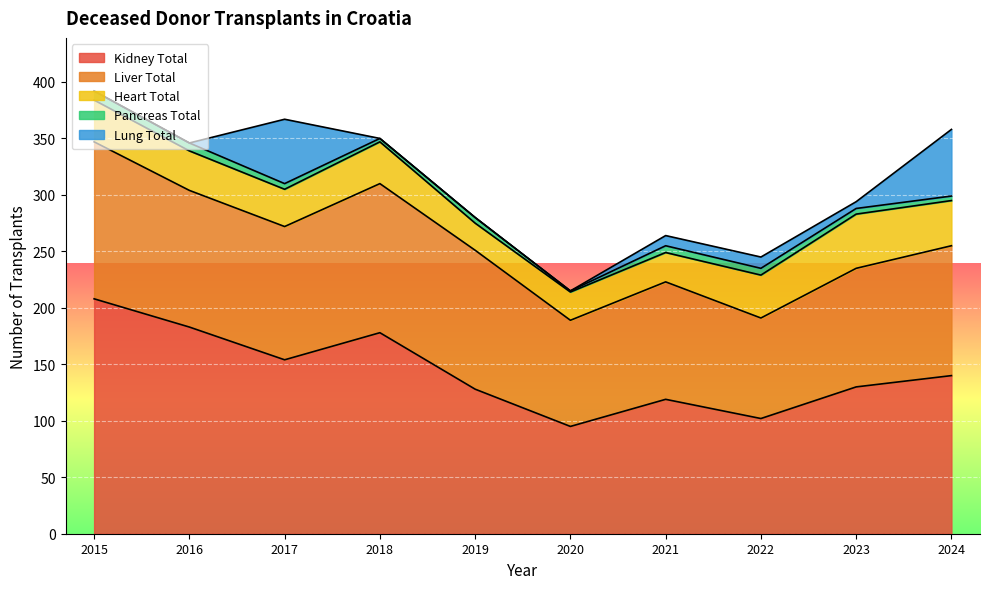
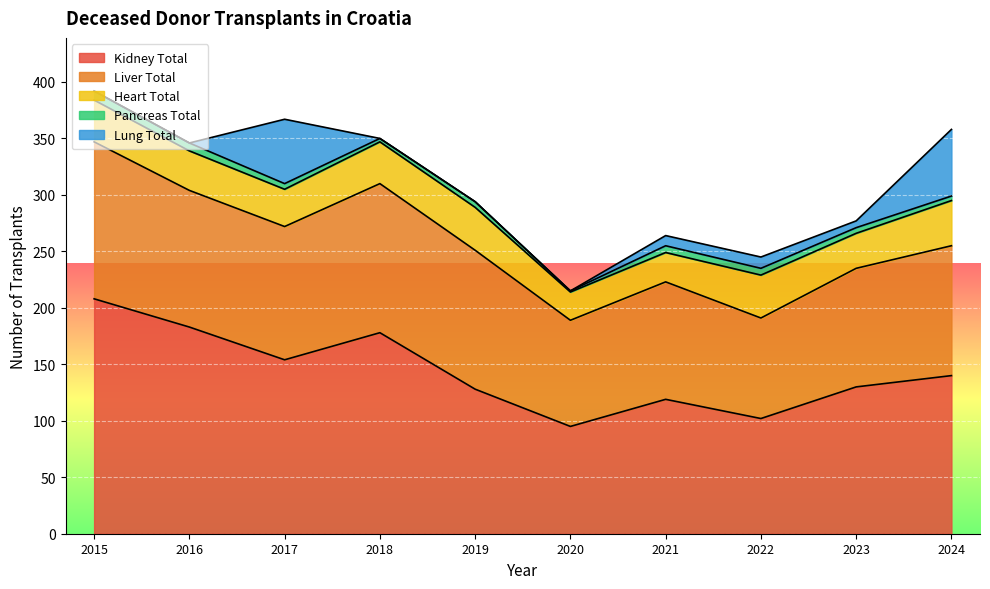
Heart Total, 2019: 24 -> 38
Heart Total, 2023: 48 -> 31
